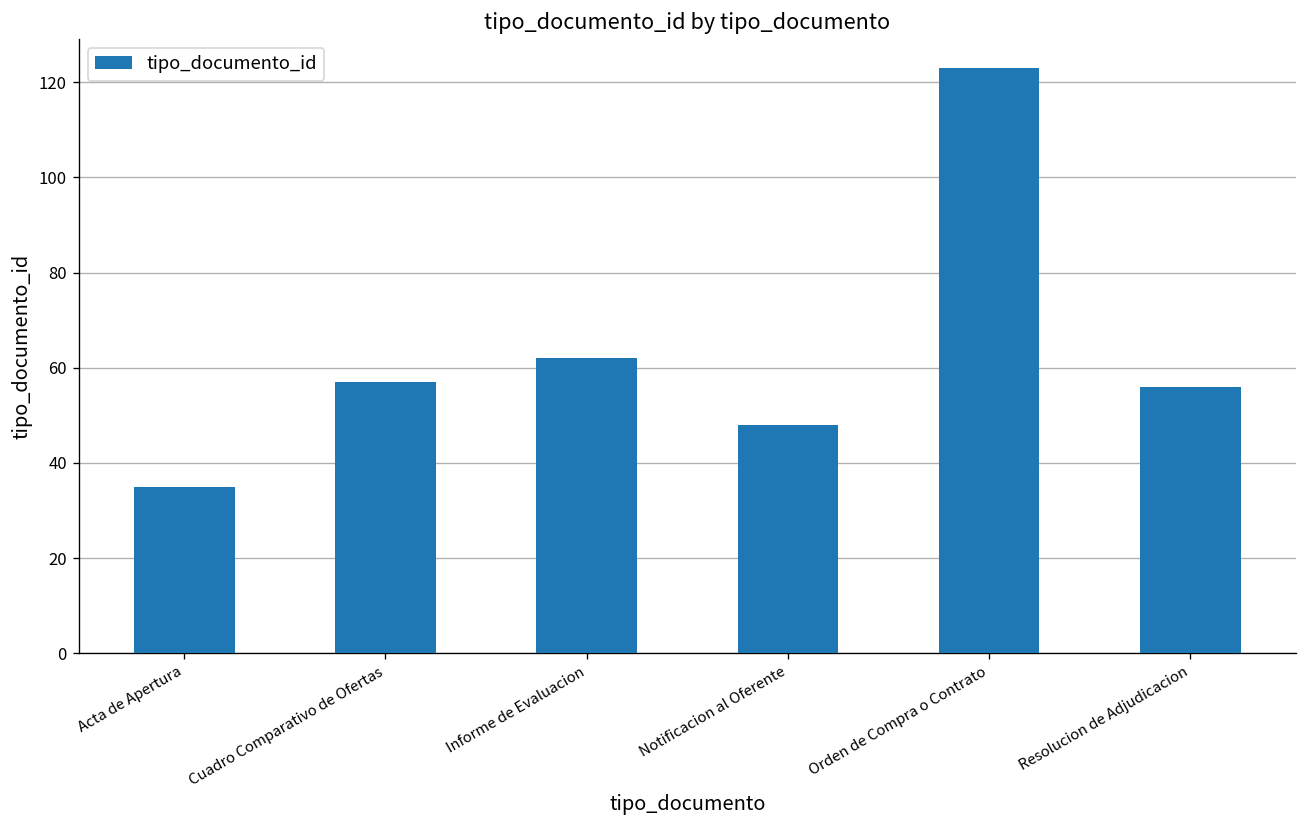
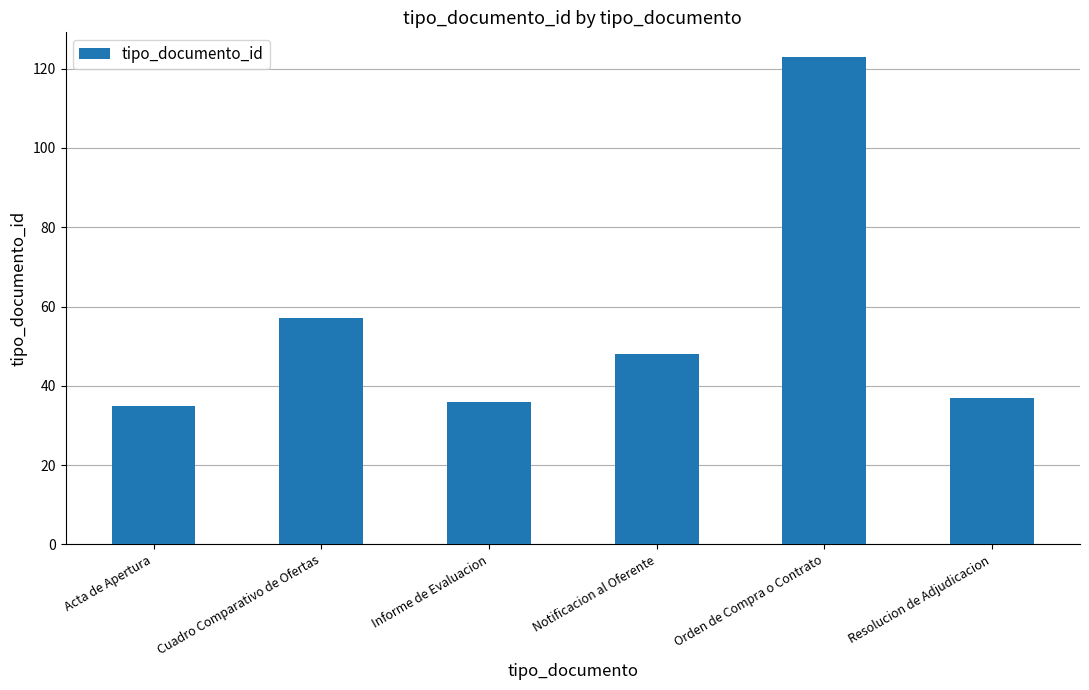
Informe de Evaluacion: 62 -> 36
Resolucion de Adjudicacion: 56 -> 37
